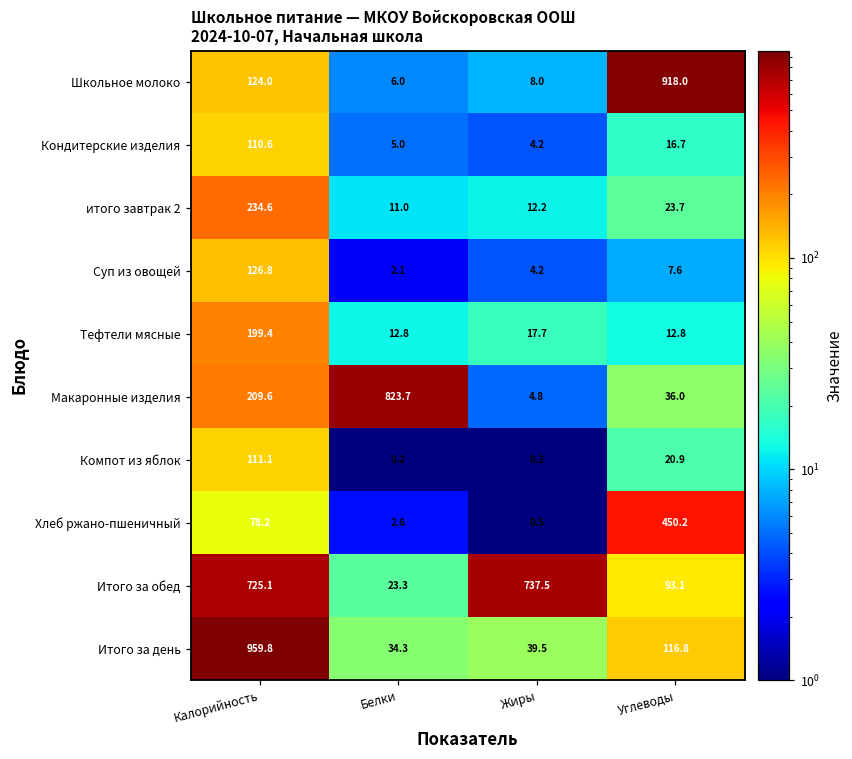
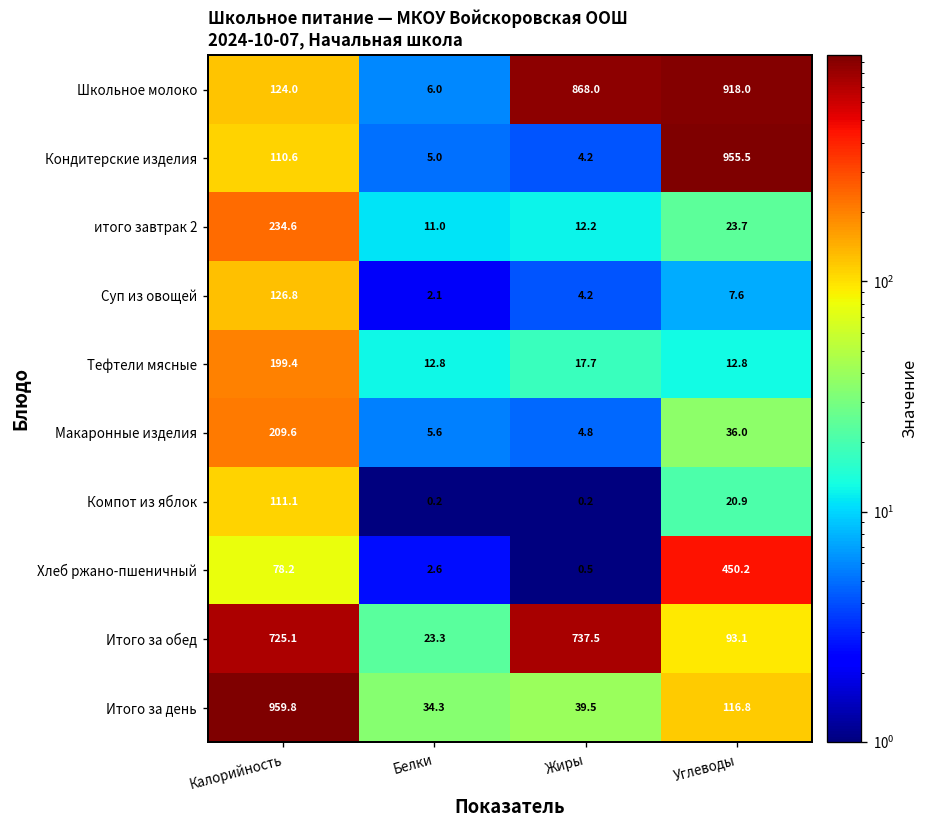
Школьное молоко, Жиры: 8.0 -> 868.0
Кондитерские изделия, Углеводы: 16.7 -> 955.5
Макаронные изделия, Белки: 823.7 -> 5.6
